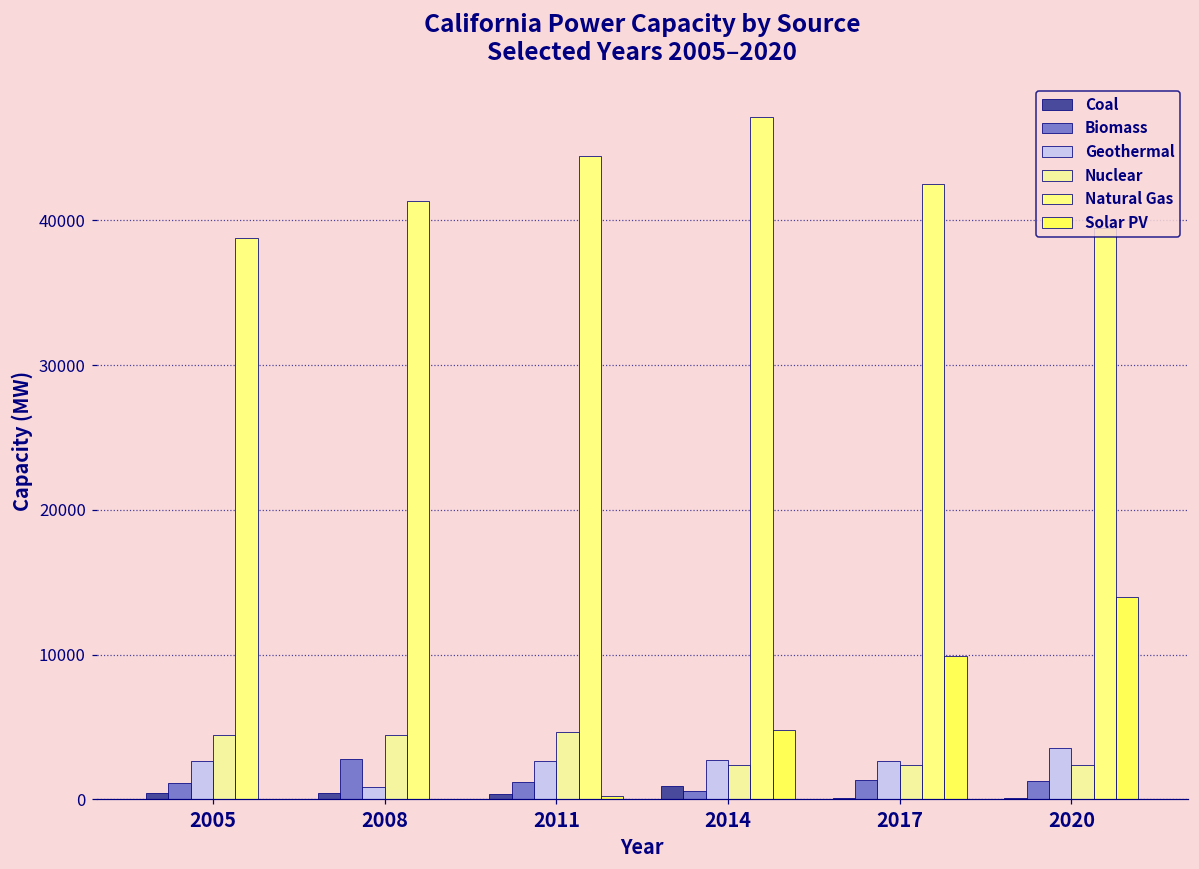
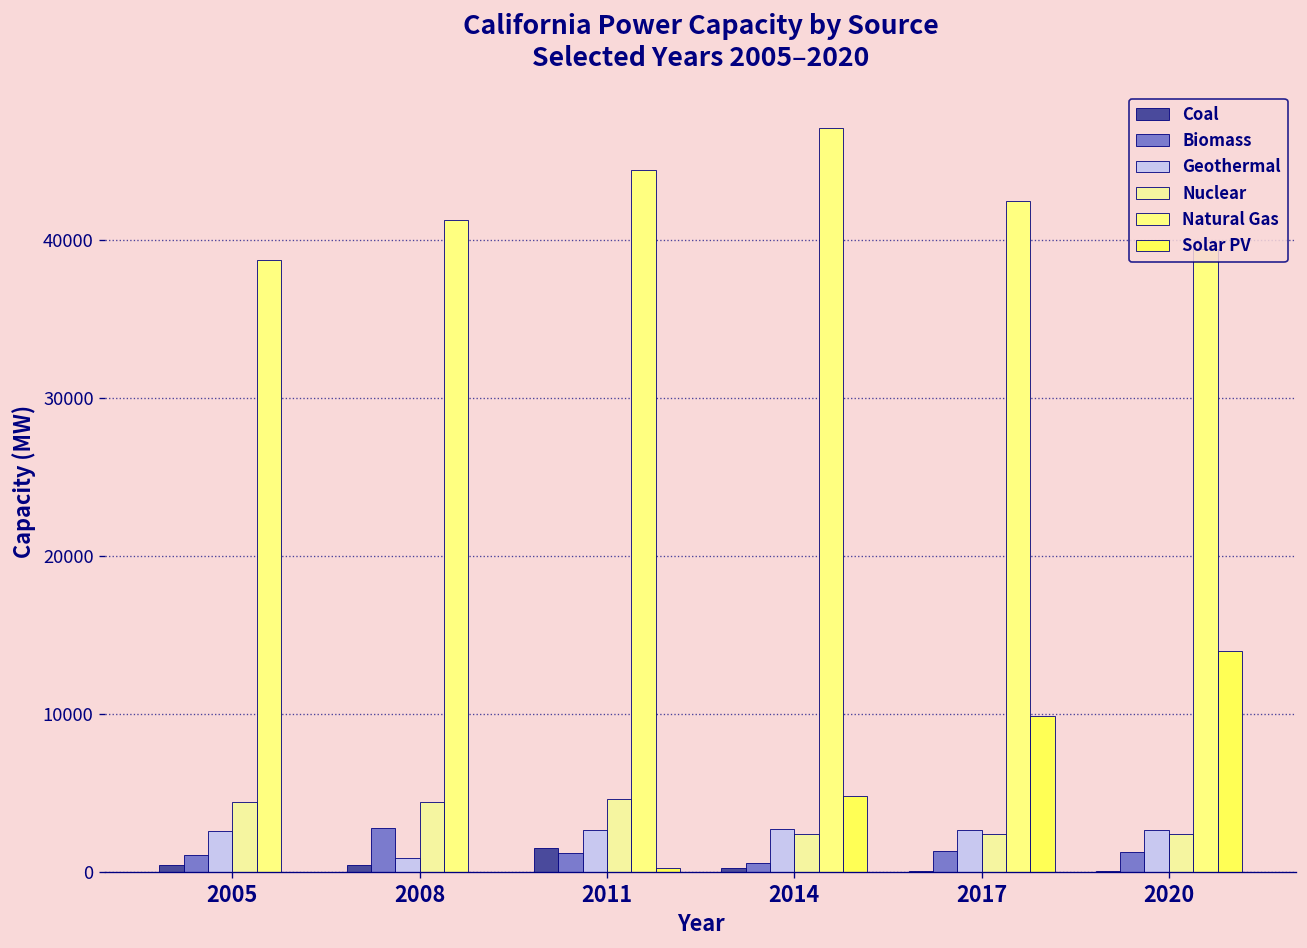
Coal, 2011: 400 -> 1500
Coal, 2014: 900 -> 200
Geothermal, 2020: 3500 -> 2700
